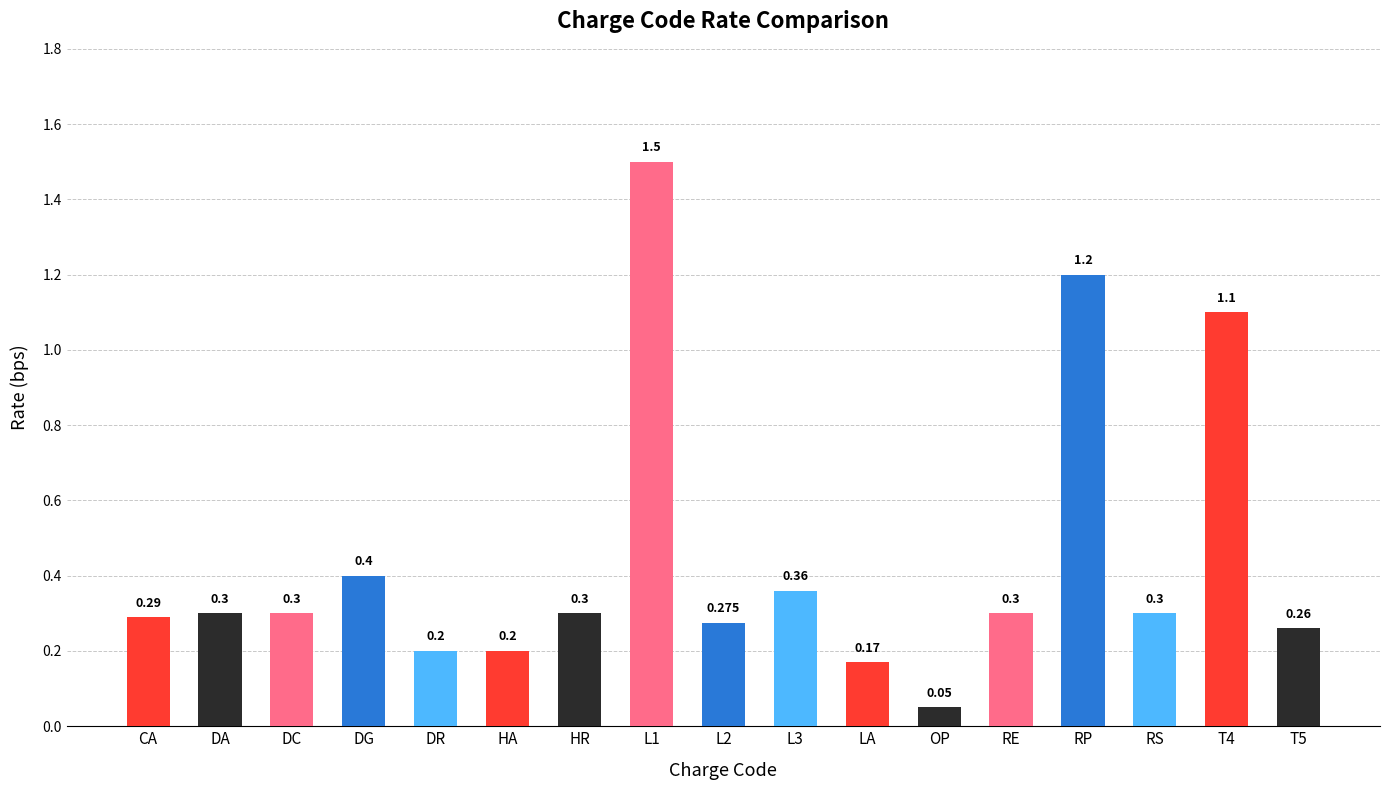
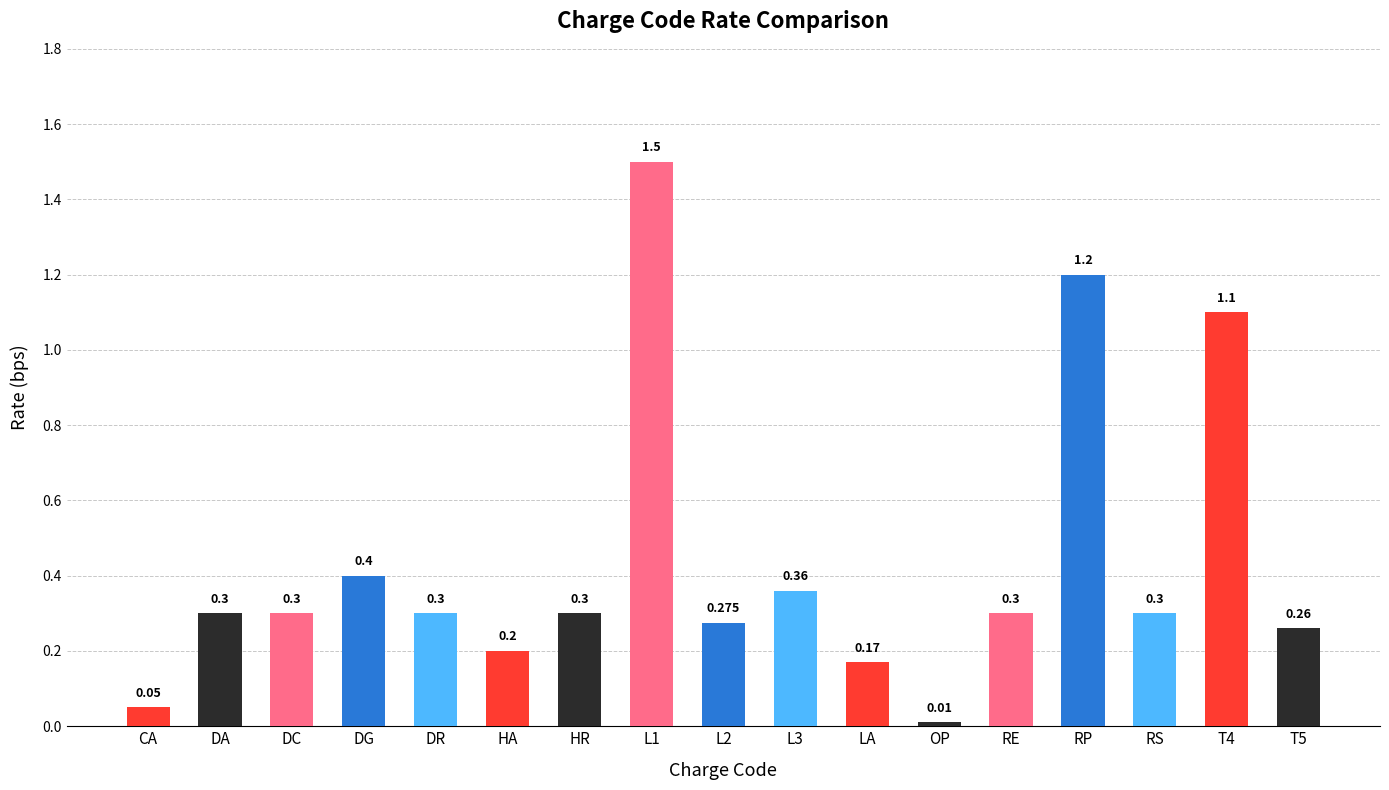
CA: 0.29 -> 0.05
DR: 0.2 -> 0.3
OP: 0.05 -> 0.01
